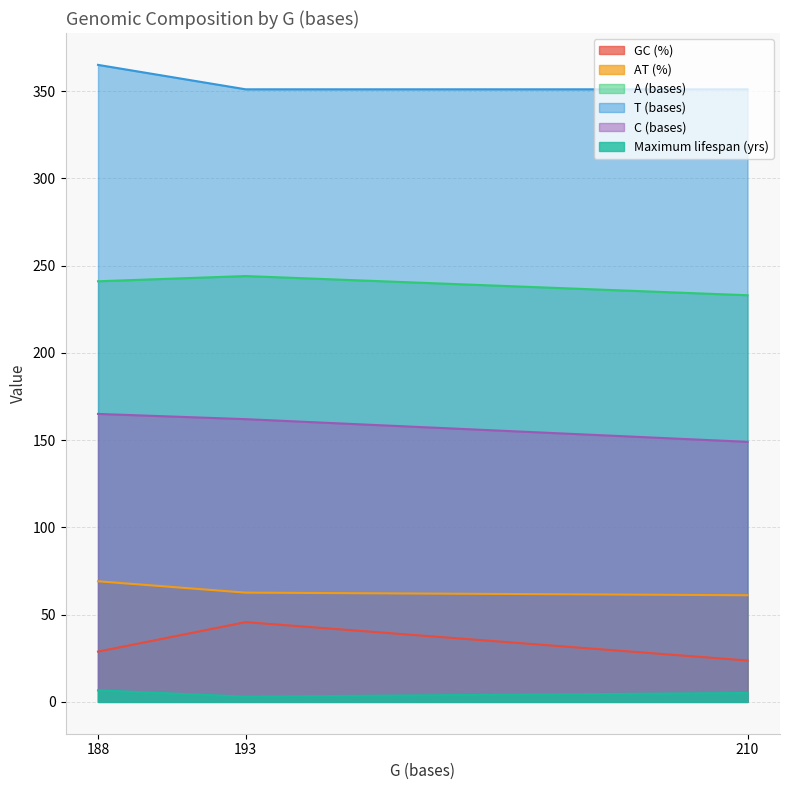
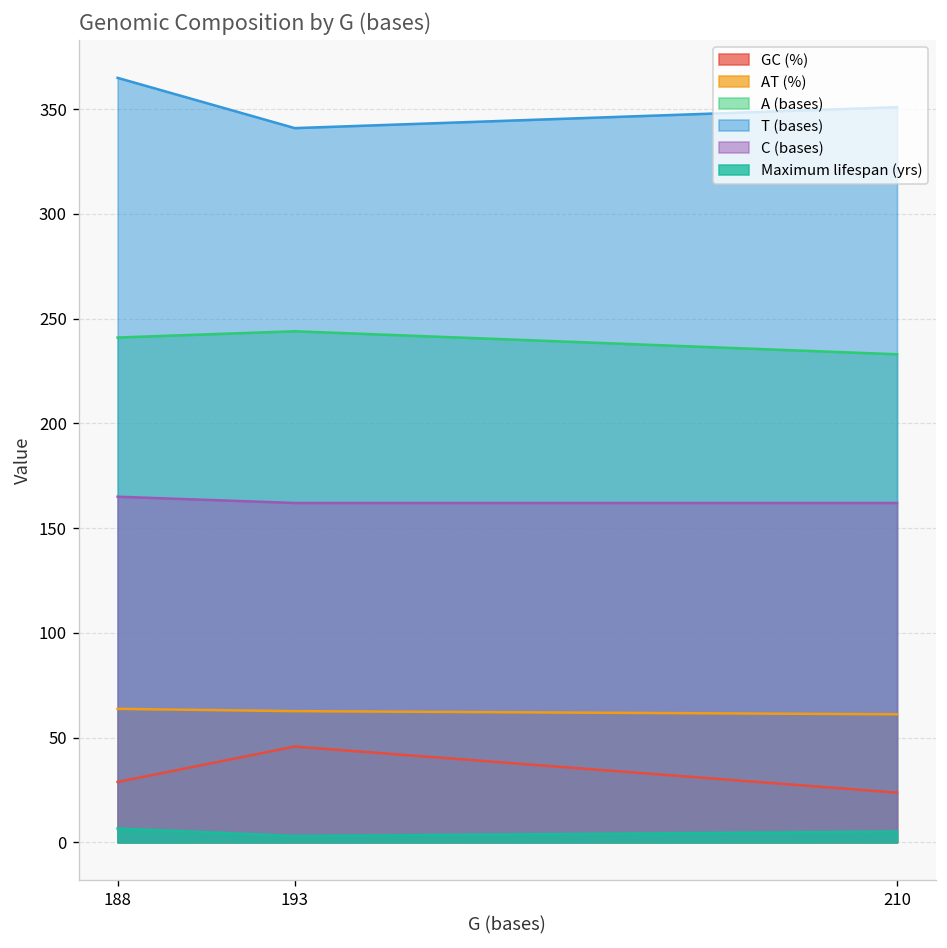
AT (%), 188: 69 -> 64
T (bases), 193: 351 -> 341
C (bases), 210: 149 -> 162
